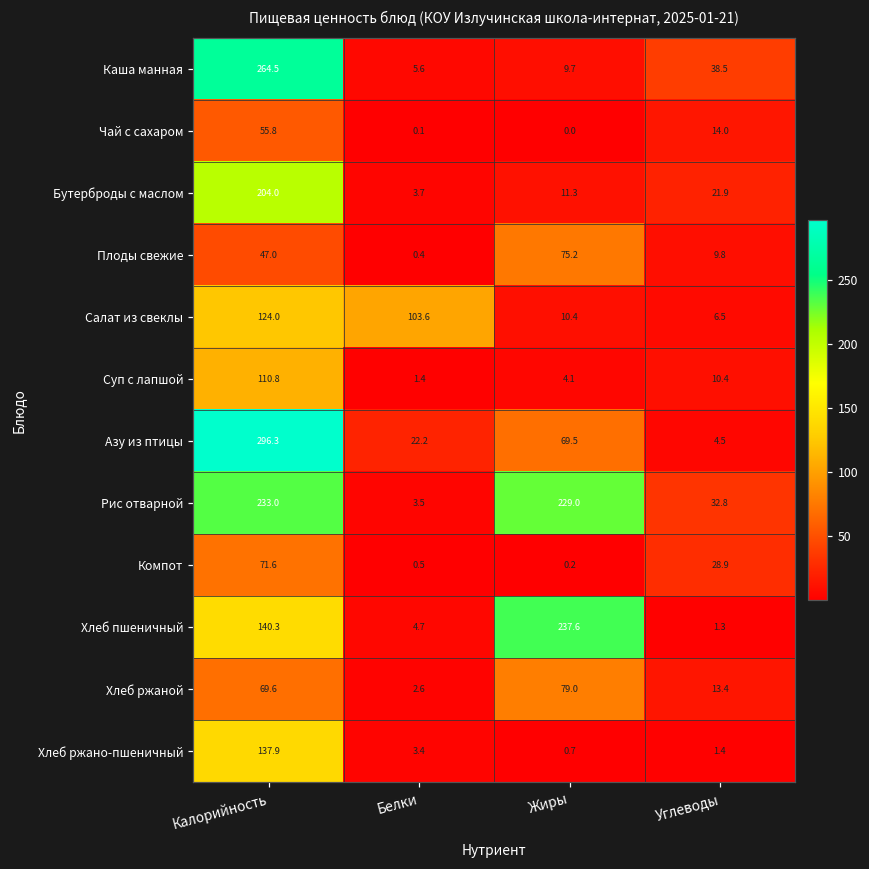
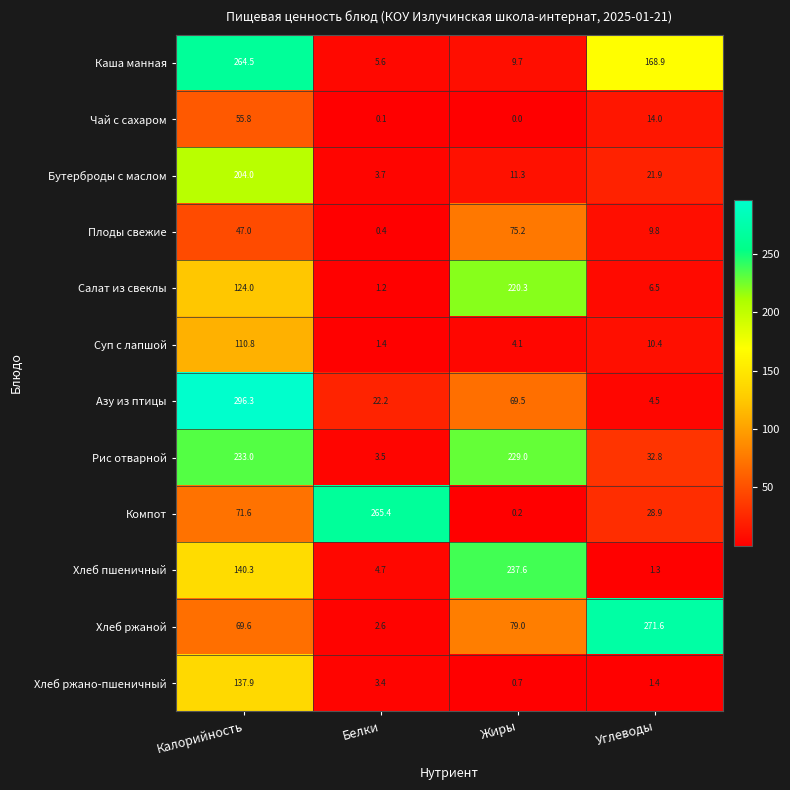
Каша манная, Углеводы: 38.5 -> 168.9
Салат из свеклы, Белки: 103.6 -> 1.2
Салат из свеклы, Жиры: 10.4 -> 220.3
Компот, Белки: 0.5 -> 265.4
Хлеб ржаной, Углеводы: 13.4 -> 271.6
